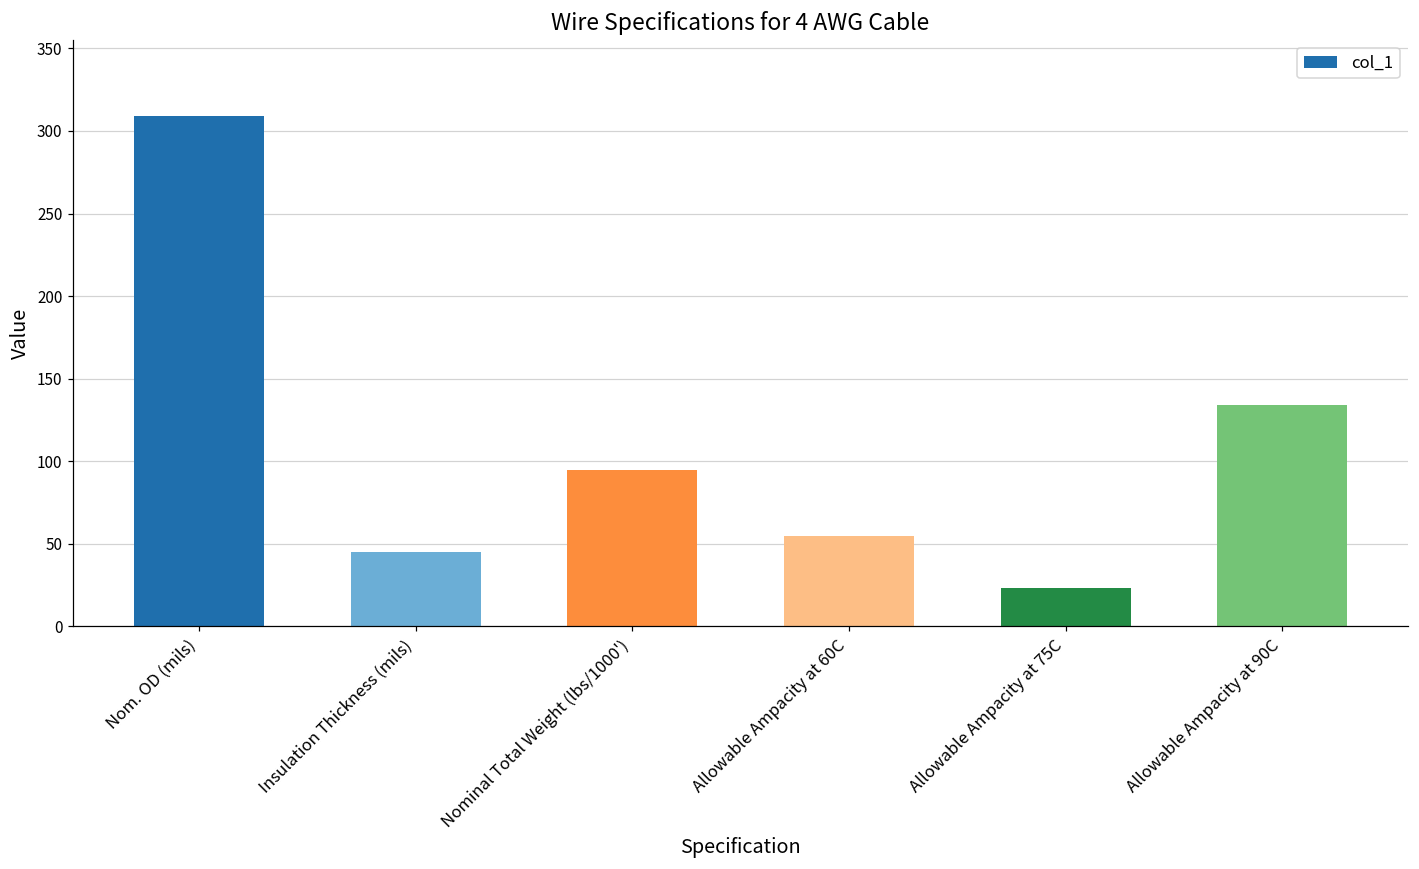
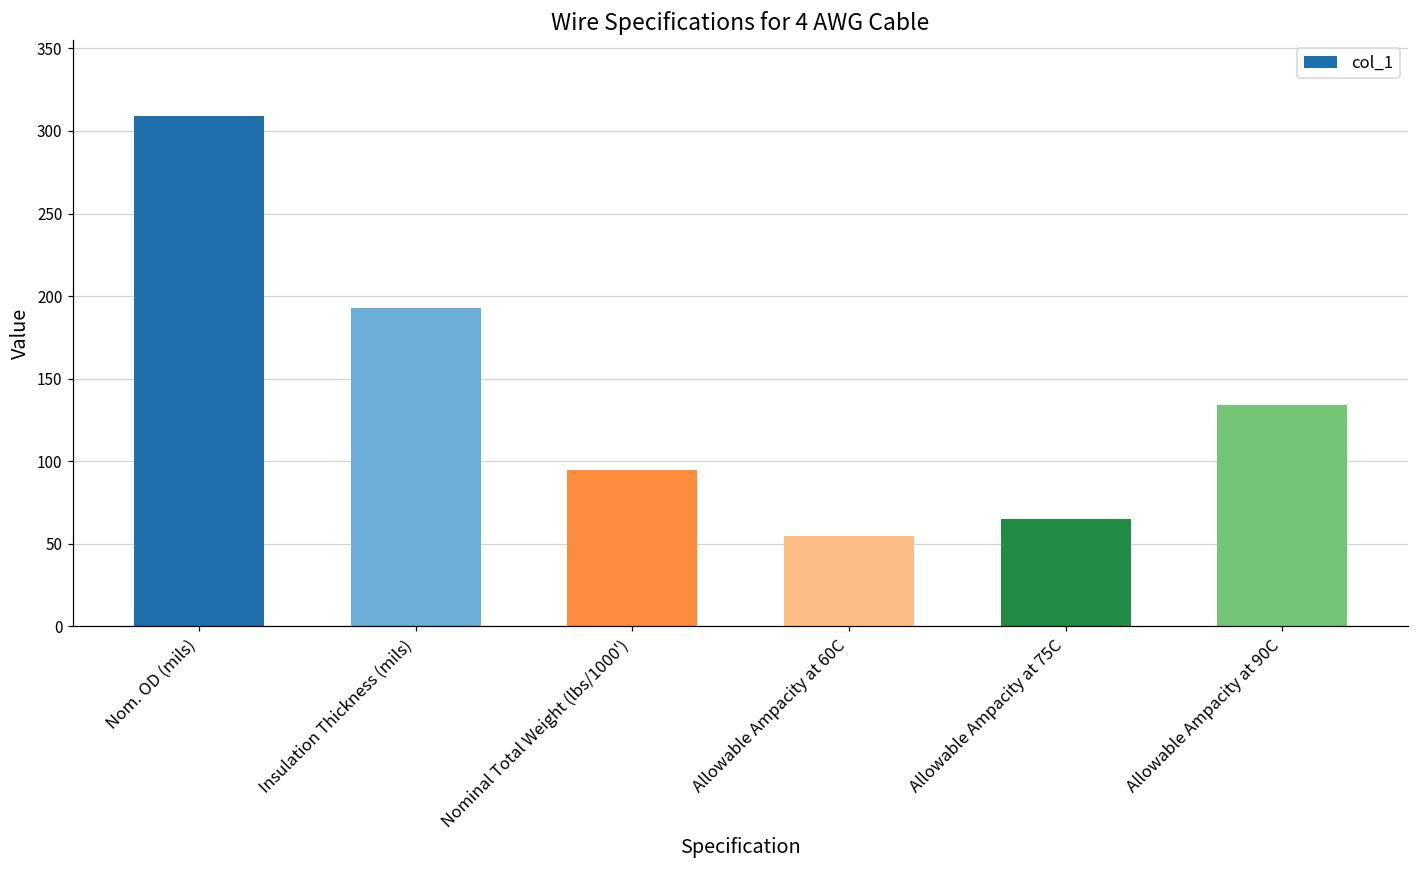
Insulation Thickness (mils): 45 -> 193
Allowable Ampacity at 75C: 23 -> 65
